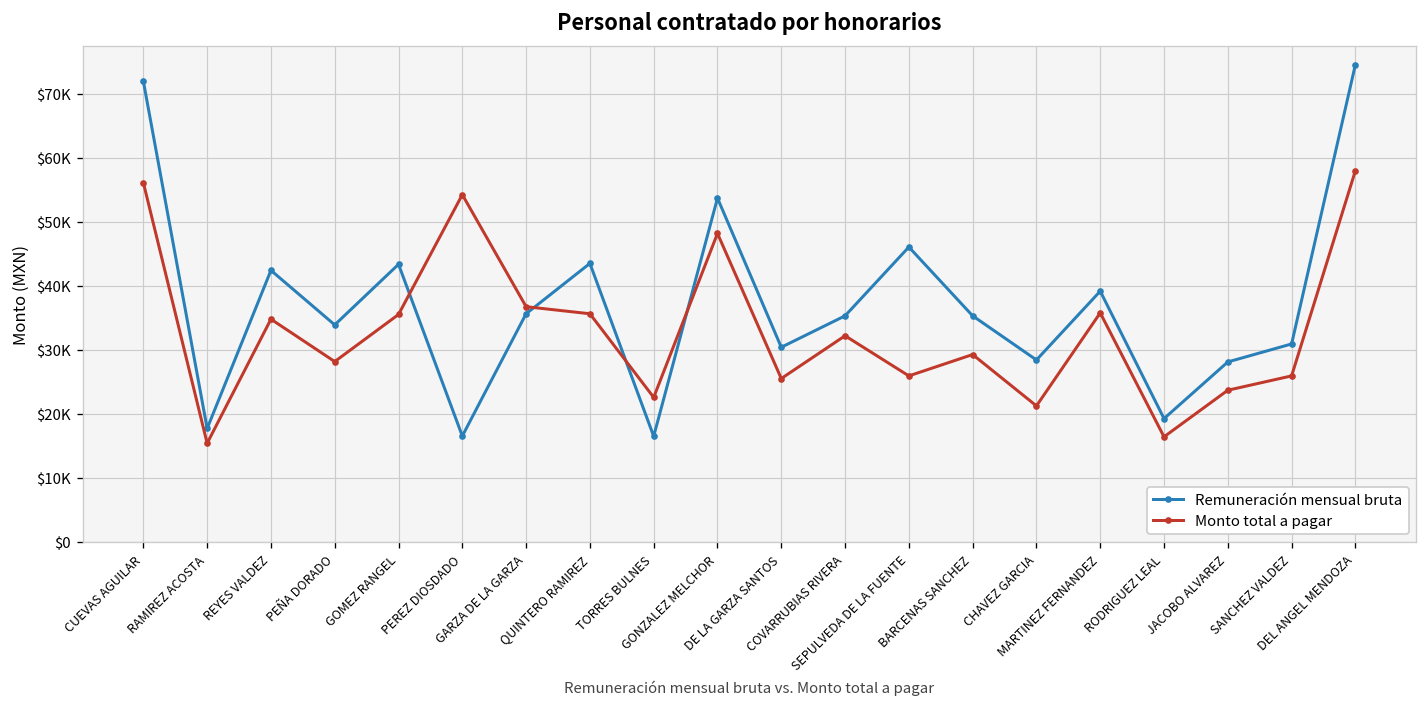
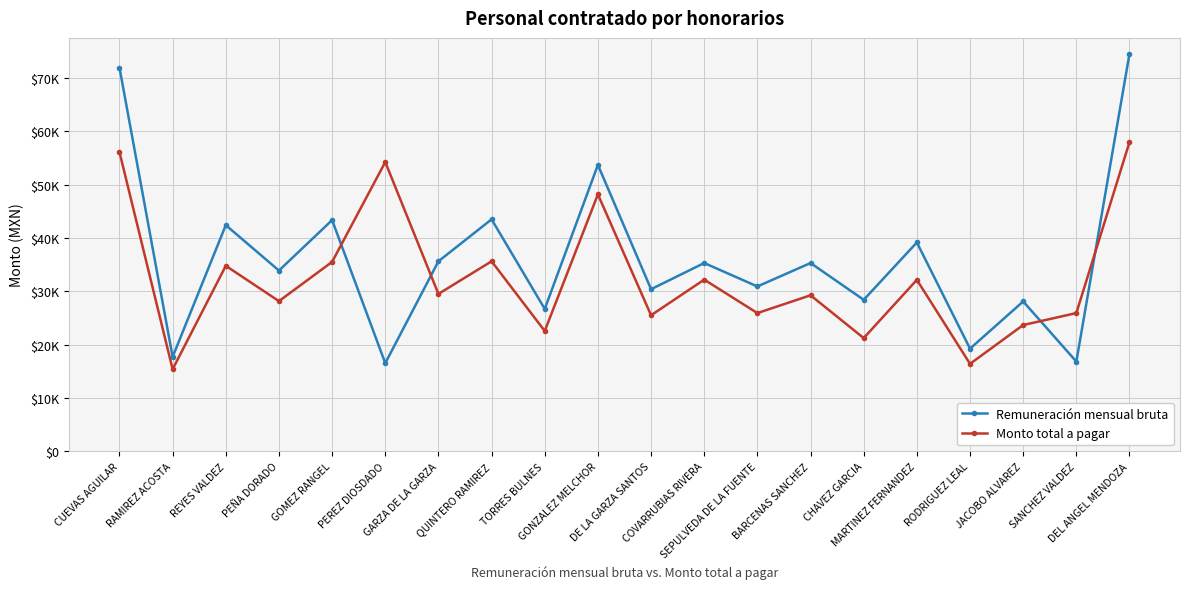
Monto total a pagar, GARZA DE LA GARZA: $37000 -> $30000
Remuneración mensual bruta, TORRES BULNES: $16000 -> $27000
Remuneración mensual bruta, SEPULVEDA DE LA FUENTE: $46000 -> $31000
Monto total a pagar, MARTINEZ FERNANDEZ: $36000 -> $32000
Remuneración mensual bruta, SANCHEZ VALDEZ: $31000 -> $17000
